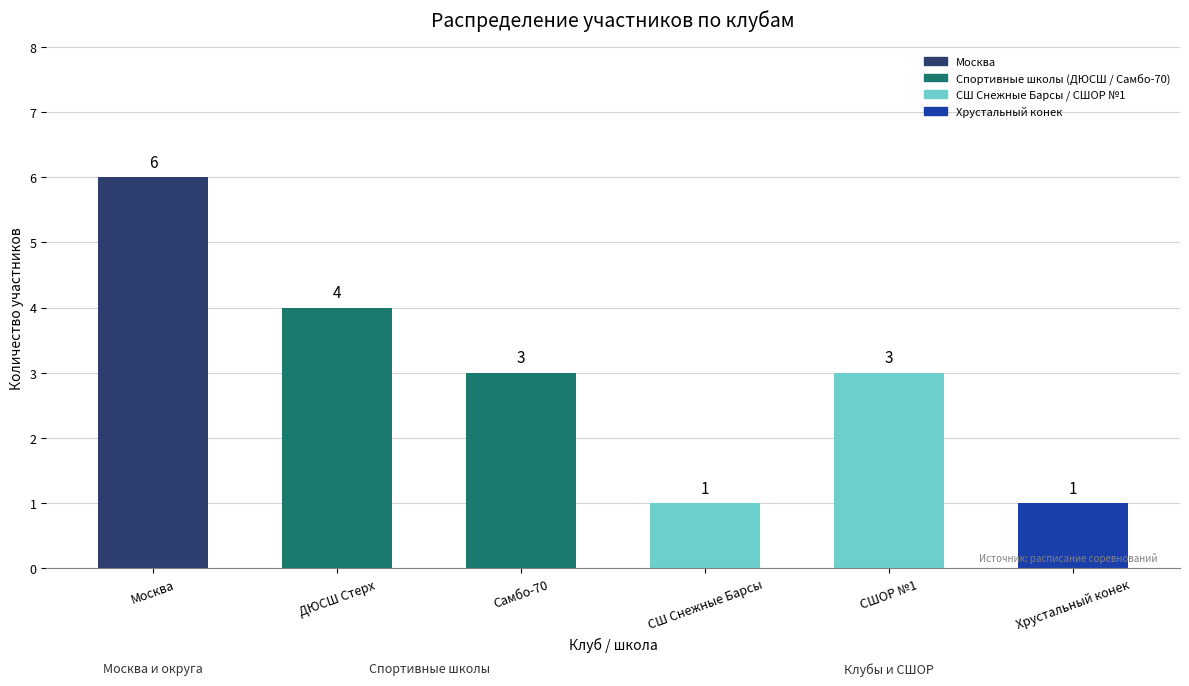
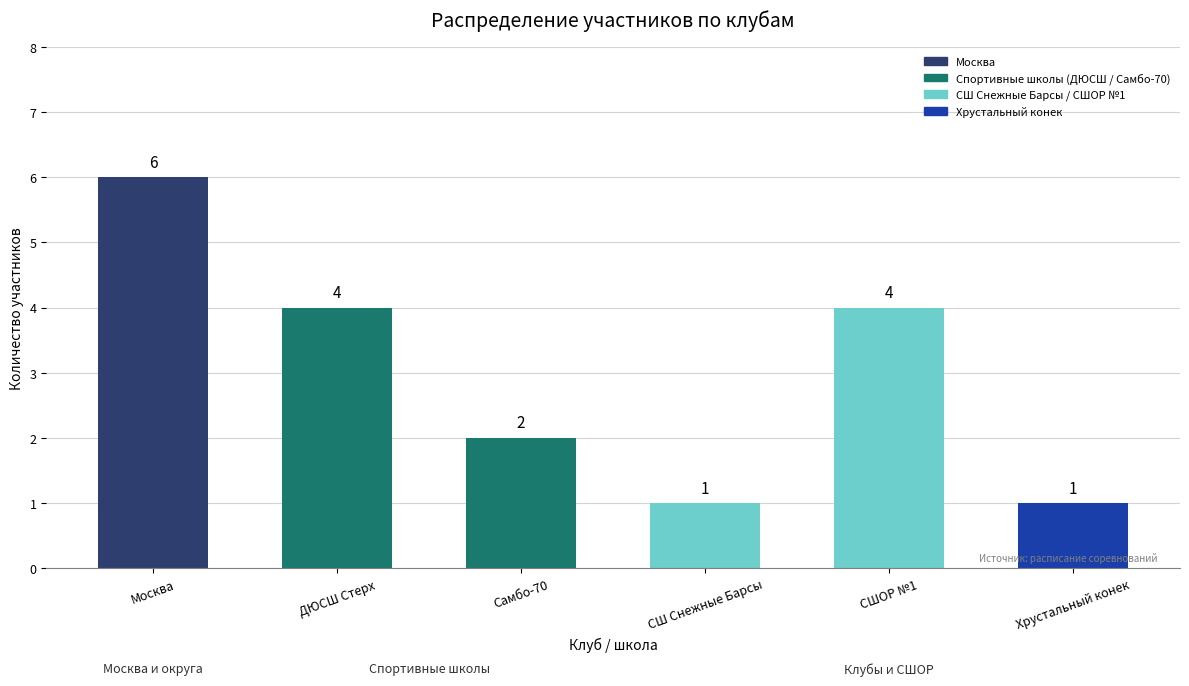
Самбо-70: 3 -> 2
СШОР №1: 3 -> 4
